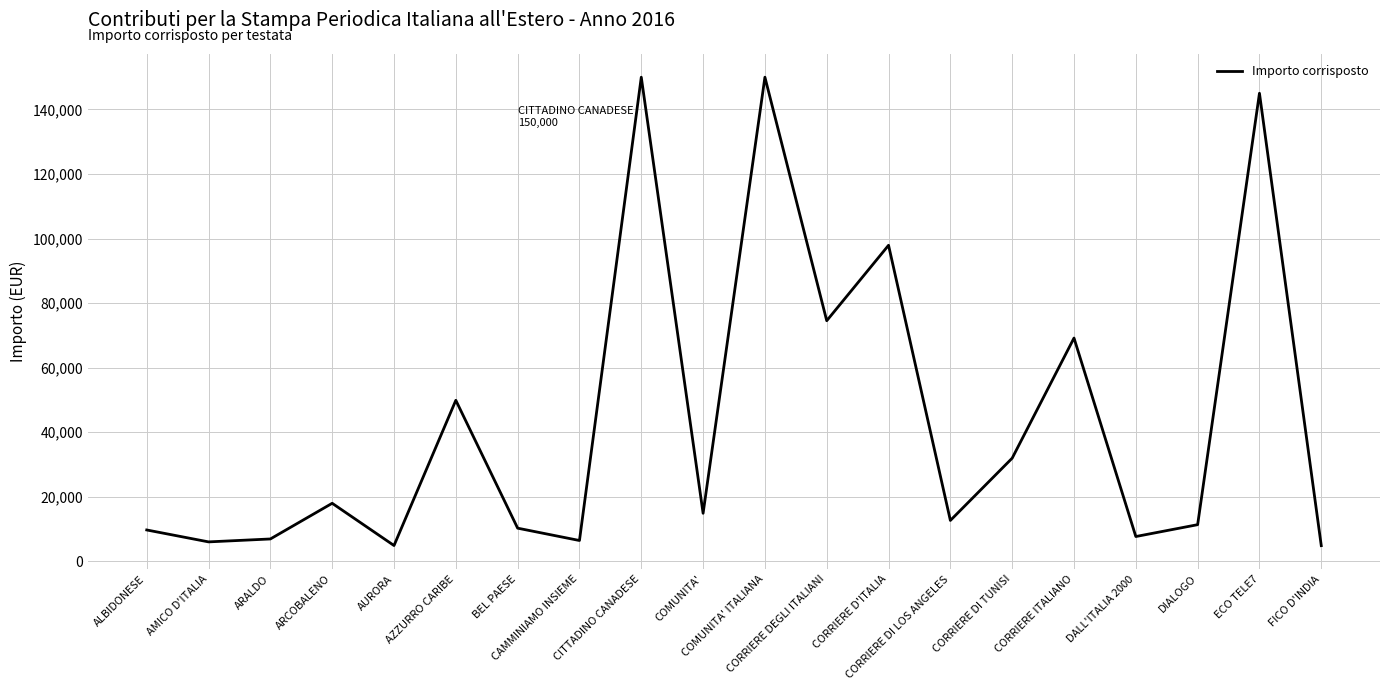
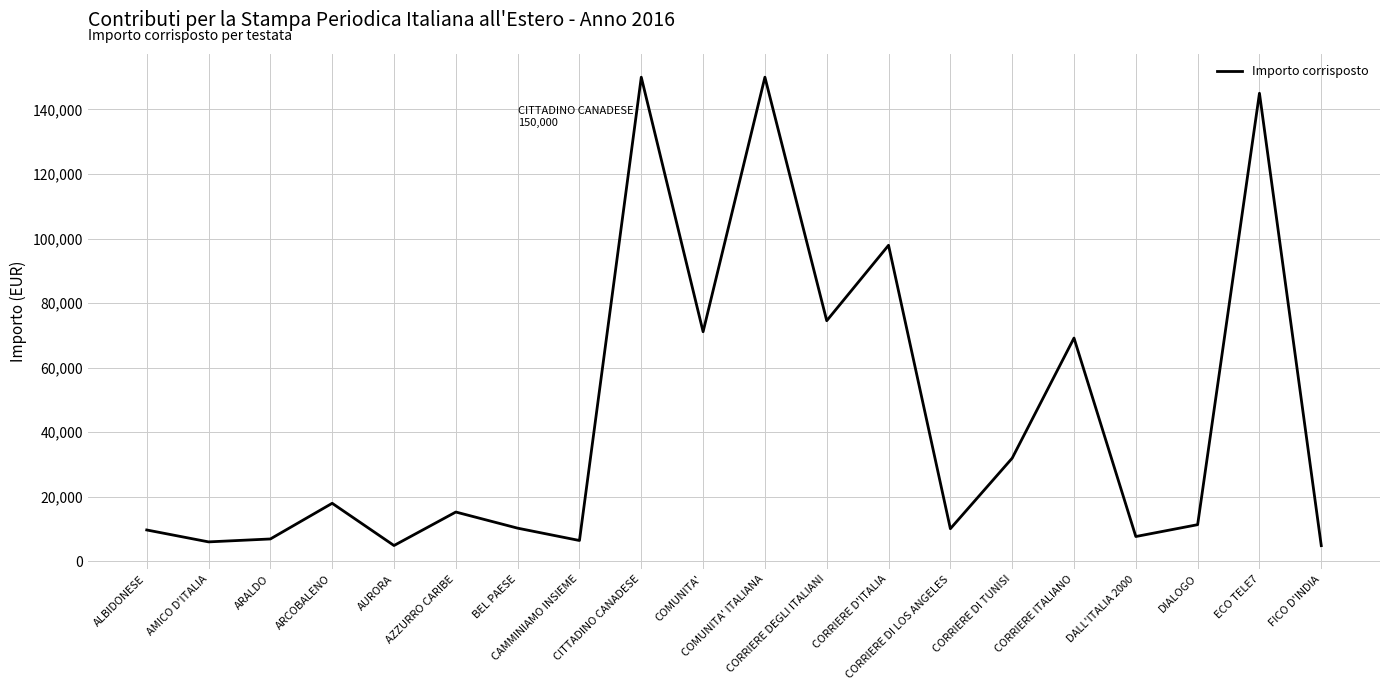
AZZURRO CARIBE: 50,000 -> 15,000
COMUNITA': 15,000 -> 71,000
CORRIERE DI LOS ANGELES: 13,000 -> 10,000
